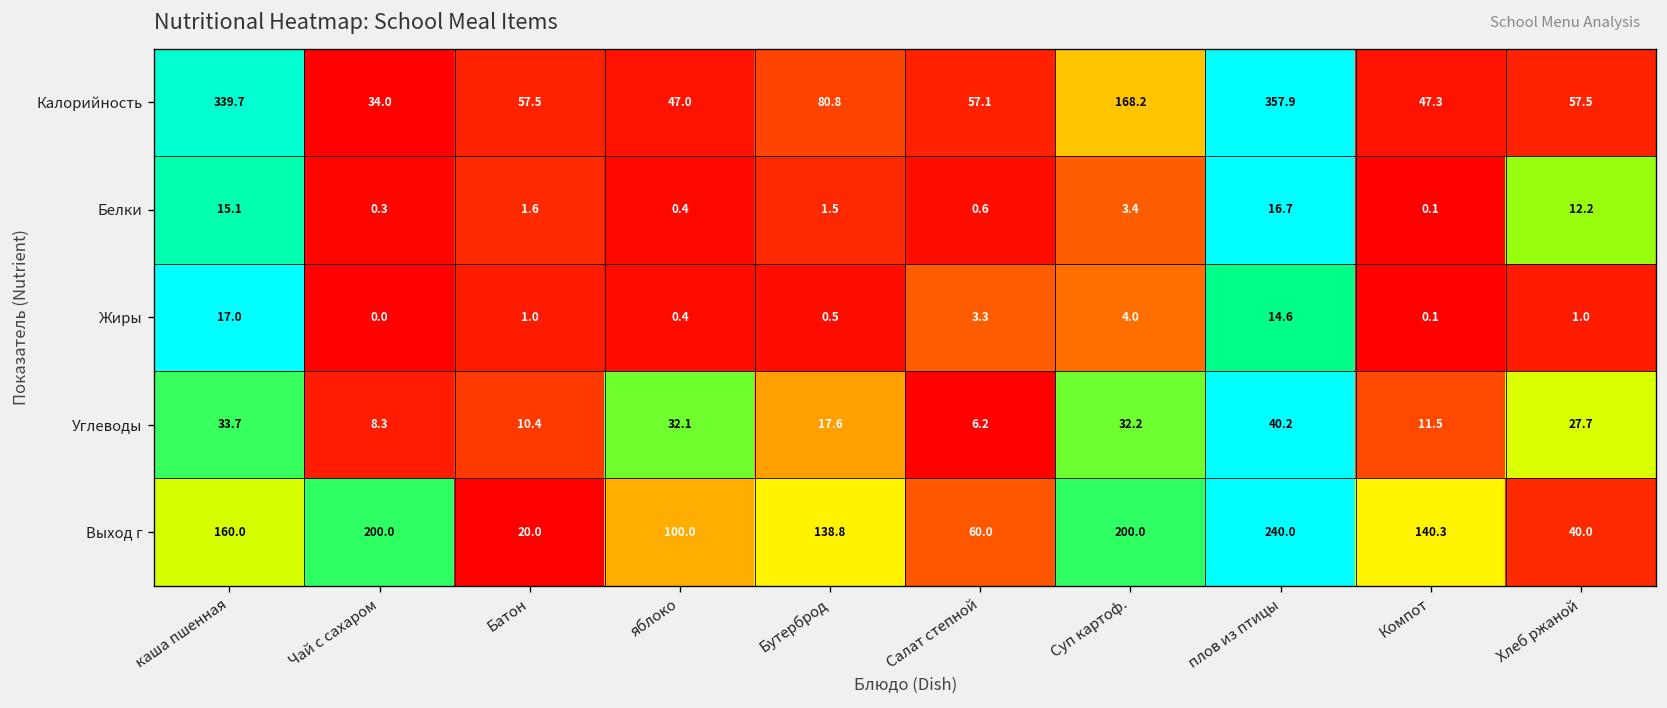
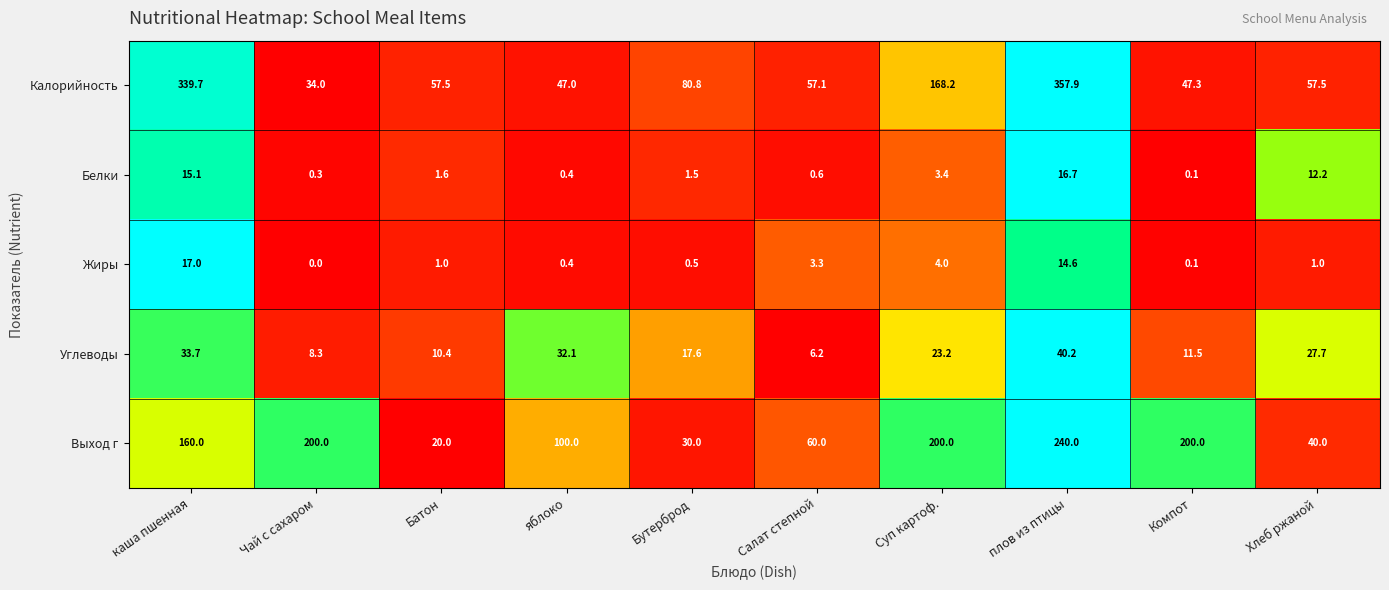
Углеводы, Суп картоф.: 32.2 -> 23.2
Выход г, Бутерброд: 138.8 -> 30.0
Выход г, Компот: 140.3 -> 200.0
